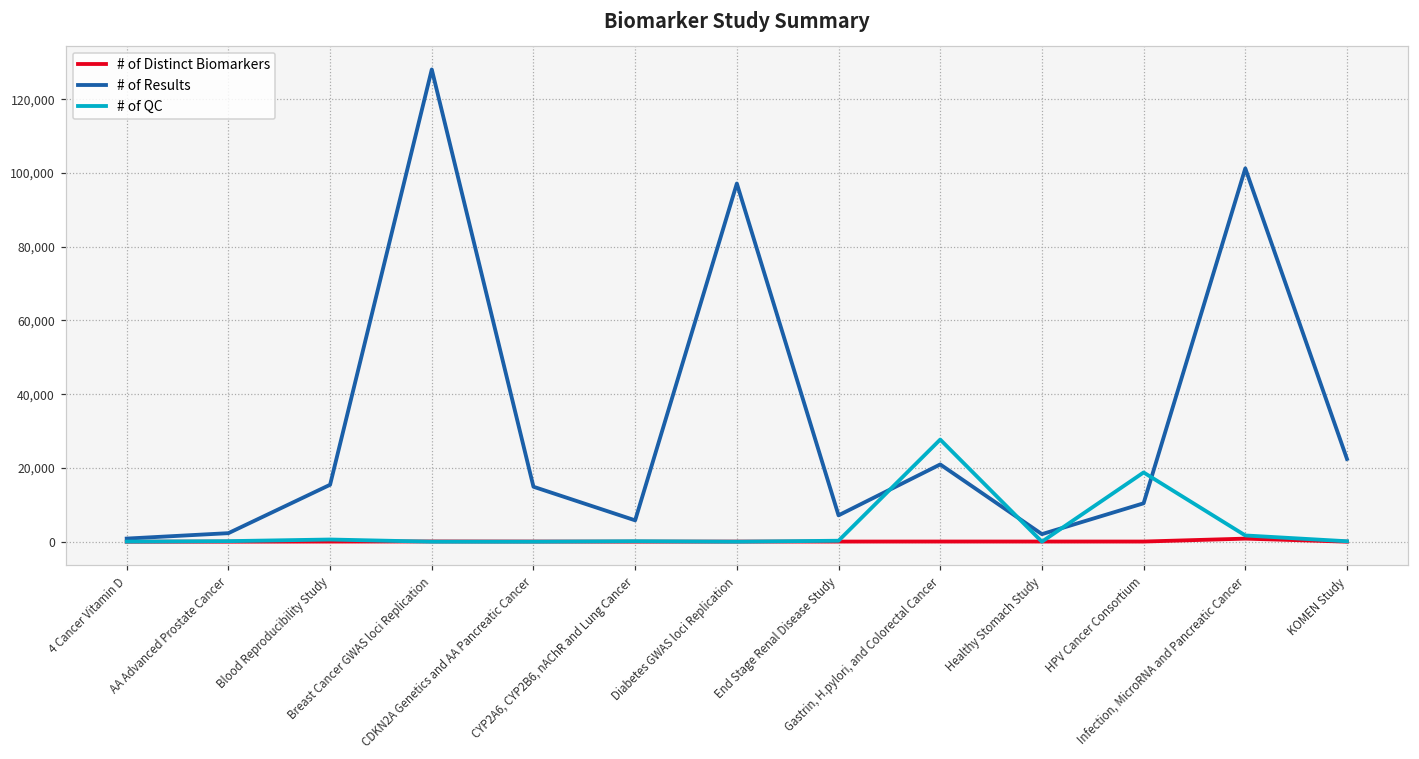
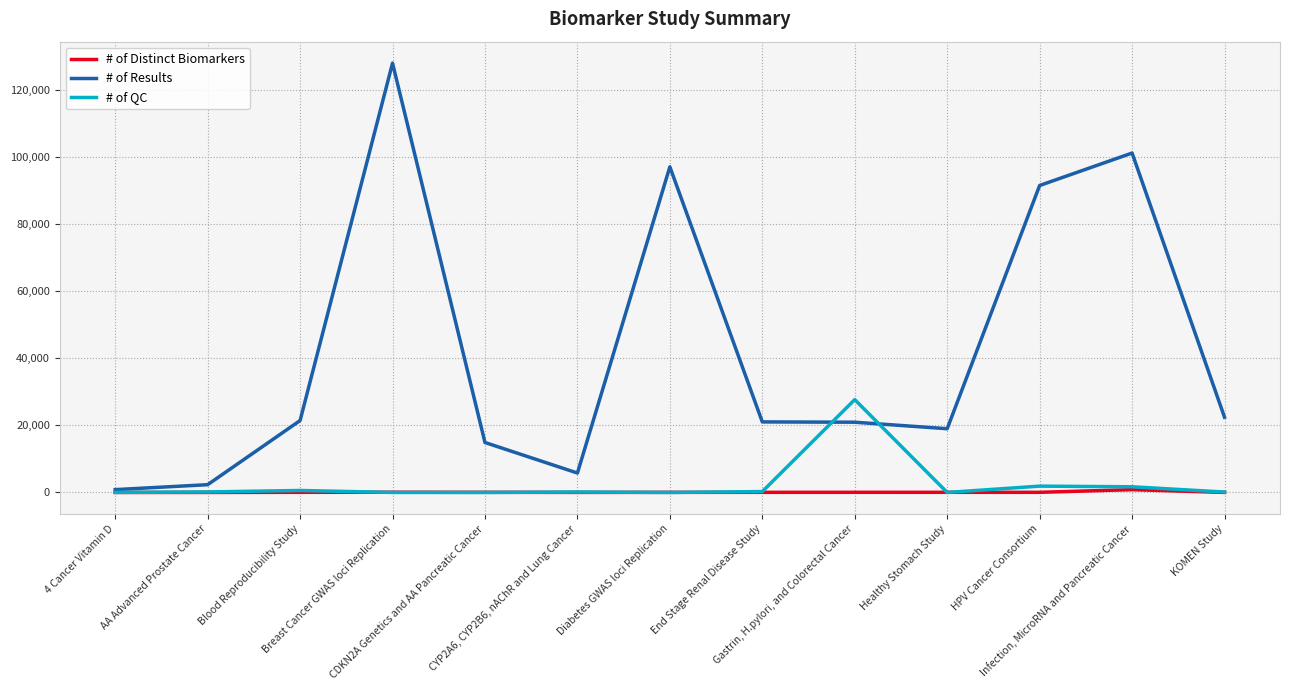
# of Results, Blood Reproducibility Study: 15,000 -> 21,000
# of Results, End Stage Renal Disease Study: 7,000 -> 21,000
# of Results, Healthy Stomach Study: 2,000 -> 19,000
# of Results, HPV Cancer Consortium: 10,000 -> 92,000
# of QC, HPV Cancer Consortium: 19,000 -> 2,000
